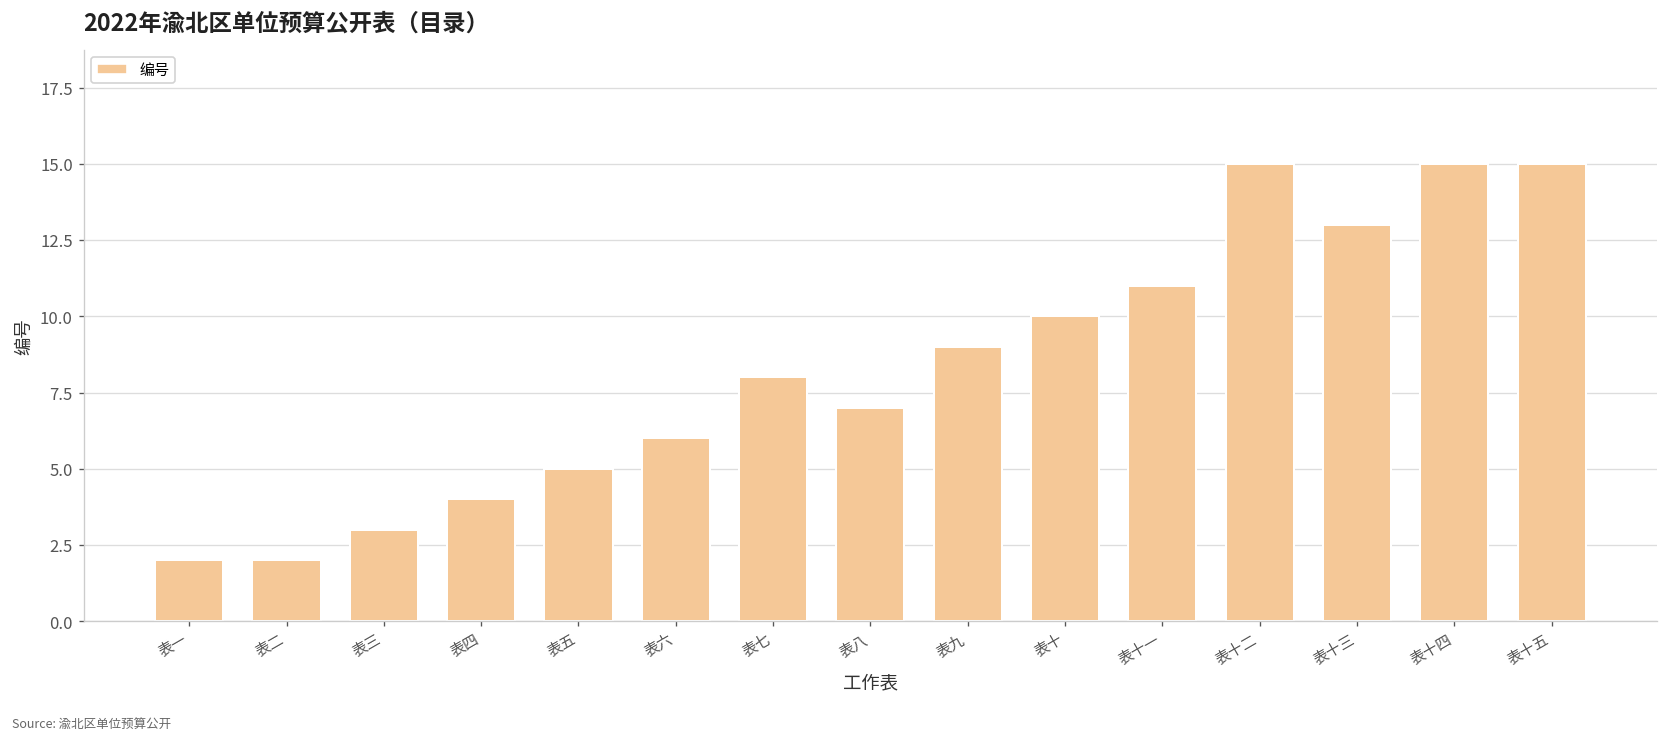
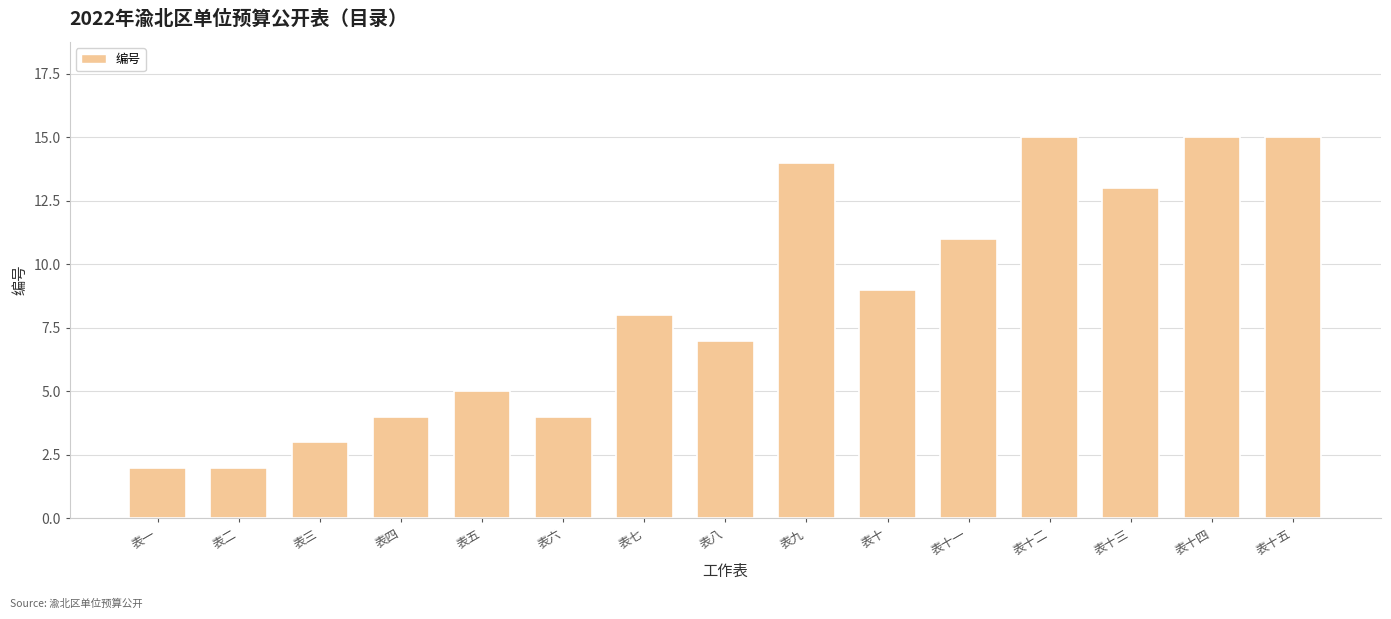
表六: 6 -> 4
表九: 9 -> 14
表十: 10 -> 9
